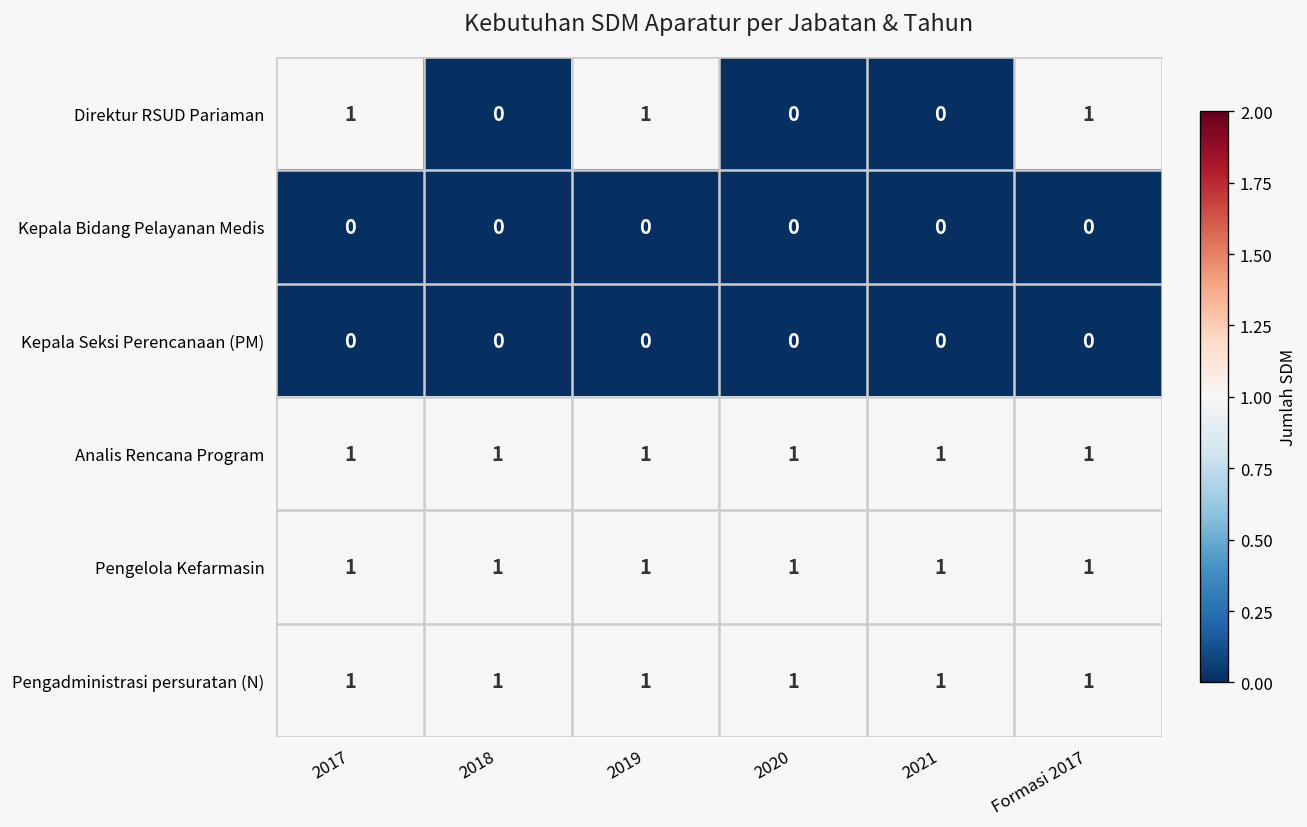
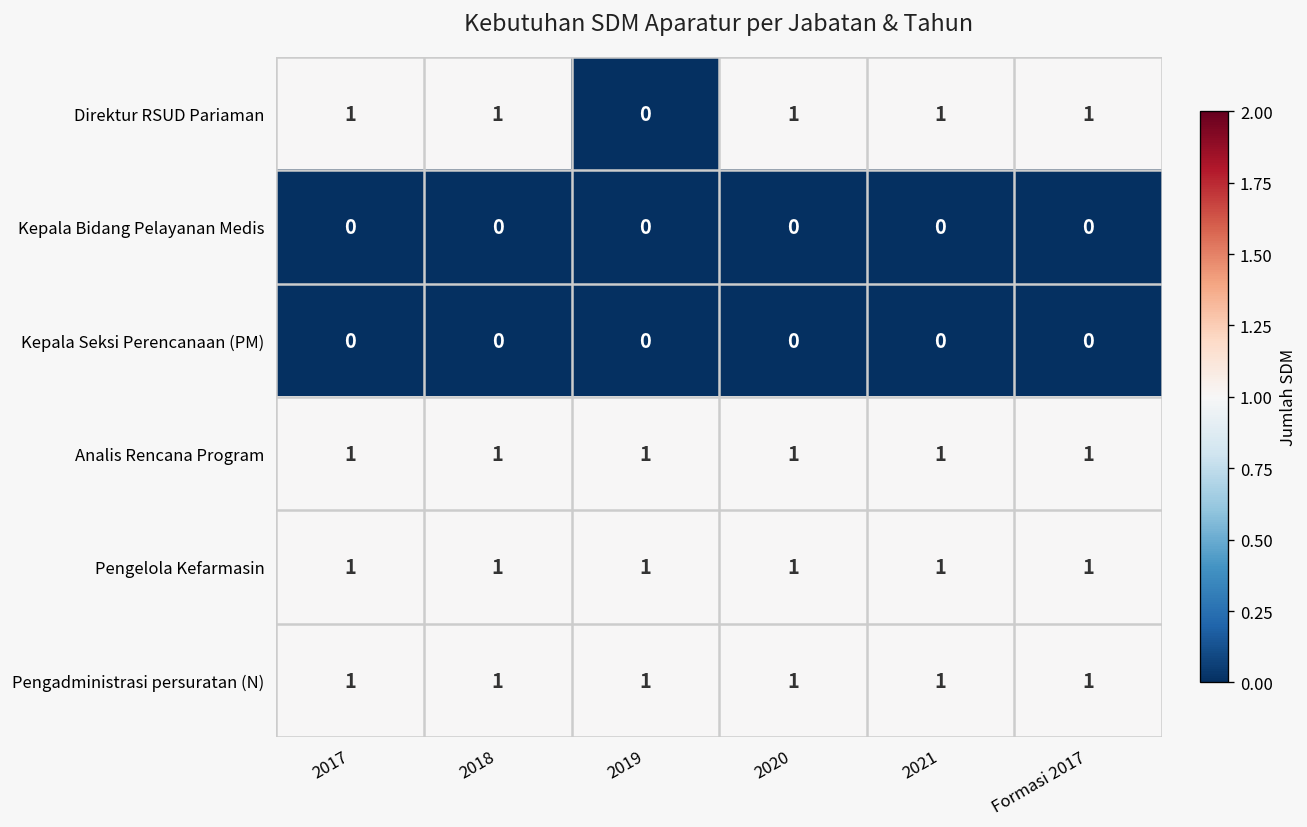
Direktur RSUD Pariaman, 2018: 0 -> 1
Direktur RSUD Pariaman, 2019: 1 -> 0
Direktur RSUD Pariaman, 2020: 0 -> 1
Direktur RSUD Pariaman, 2021: 0 -> 1
